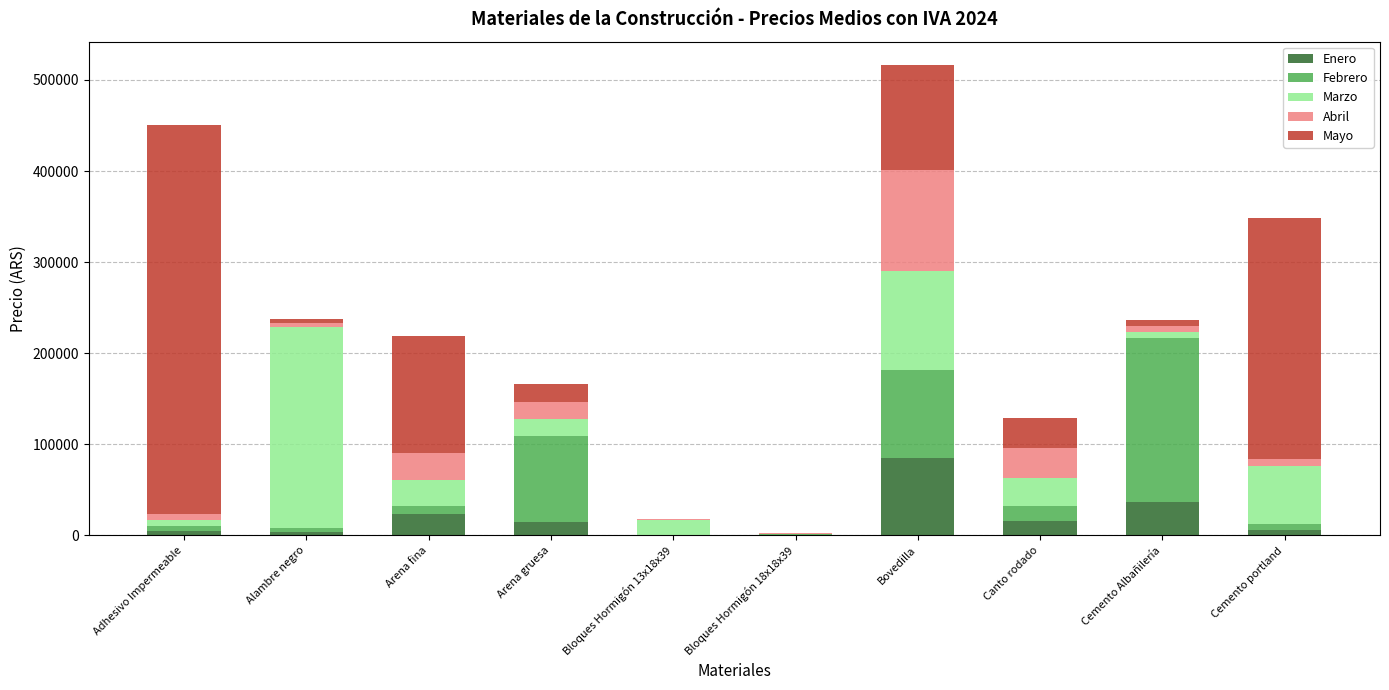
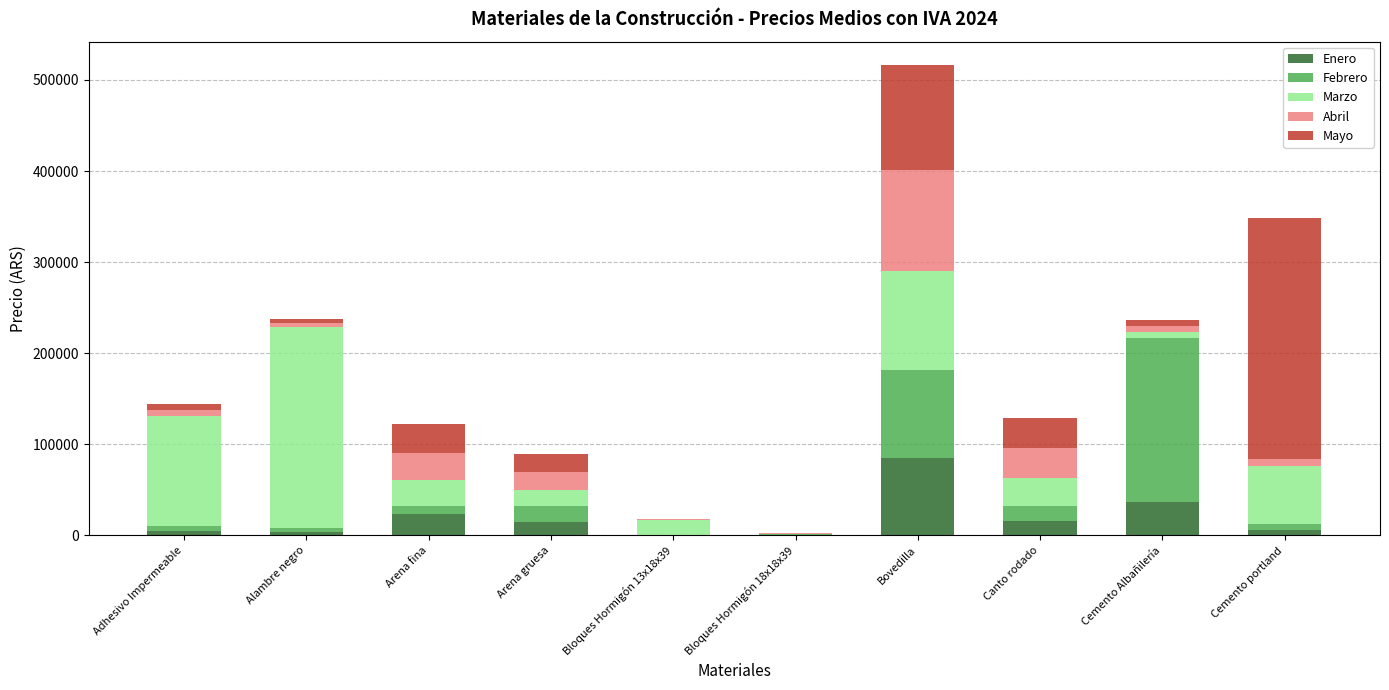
Marzo, Adhesivo Impermeable: 10000 -> 120000
Mayo, Adhesivo Impermeable: 430000 -> 10000
Mayo, Arena fina: 130000 -> 30000
Febrero, Arena gruesa: 90000 -> 20000
